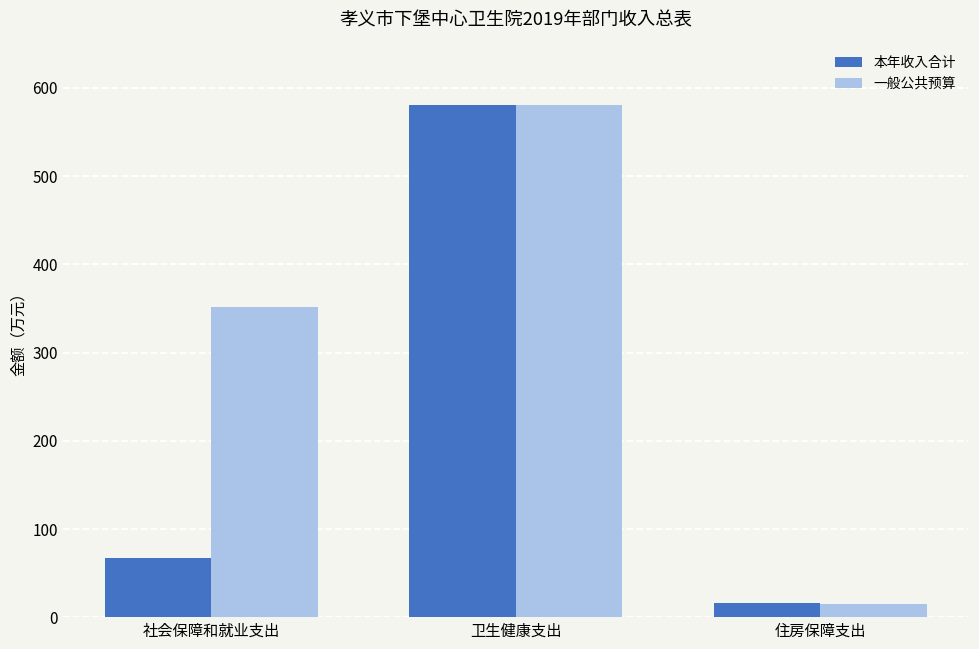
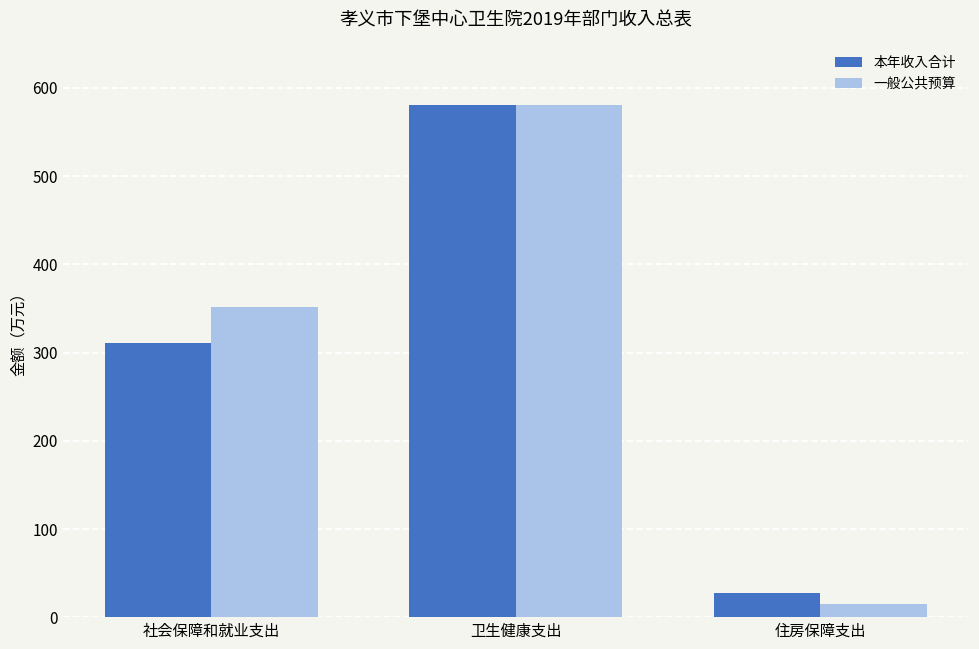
本年收入合计, 社会保障和就业支出: 70 -> 310
本年收入合计, 住房保障支出: 20 -> 30
